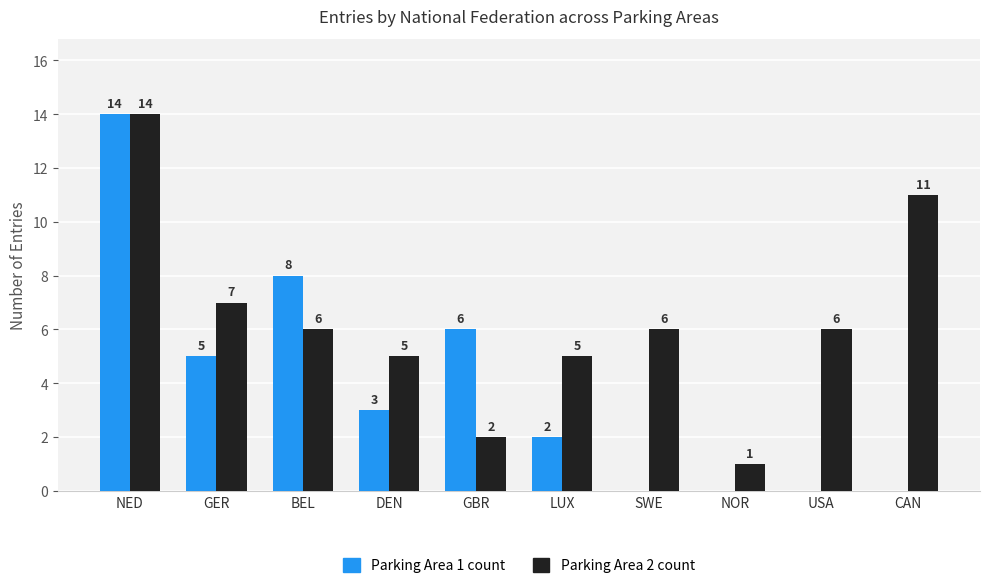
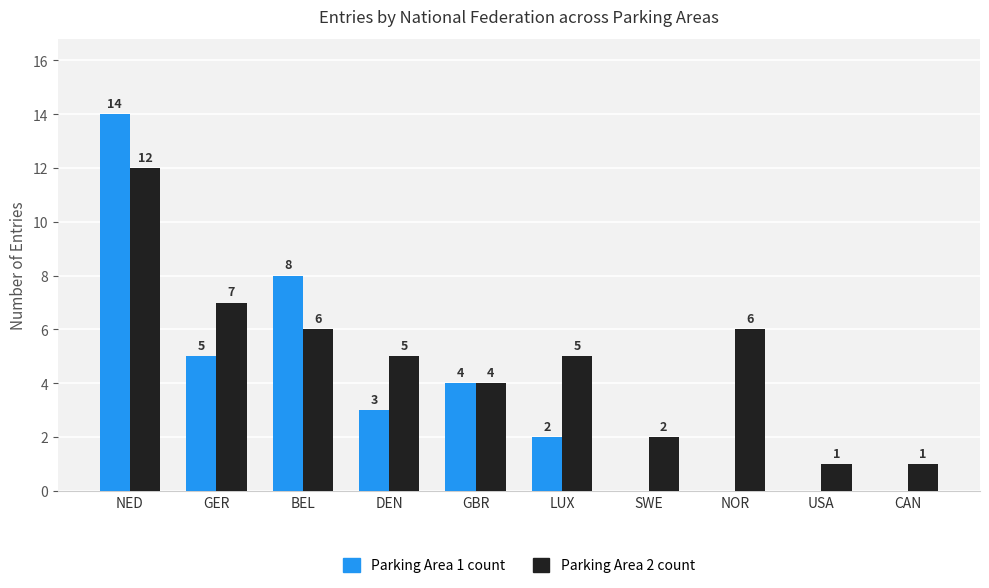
Parking Area 2 count, NED: 14 -> 12
Parking Area 1 count, GBR: 6 -> 4
Parking Area 2 count, GBR: 2 -> 4
Parking Area 2 count, SWE: 6 -> 2
Parking Area 2 count, NOR: 1 -> 6
Parking Area 2 count, USA: 6 -> 1
Parking Area 2 count, CAN: 11 -> 1
